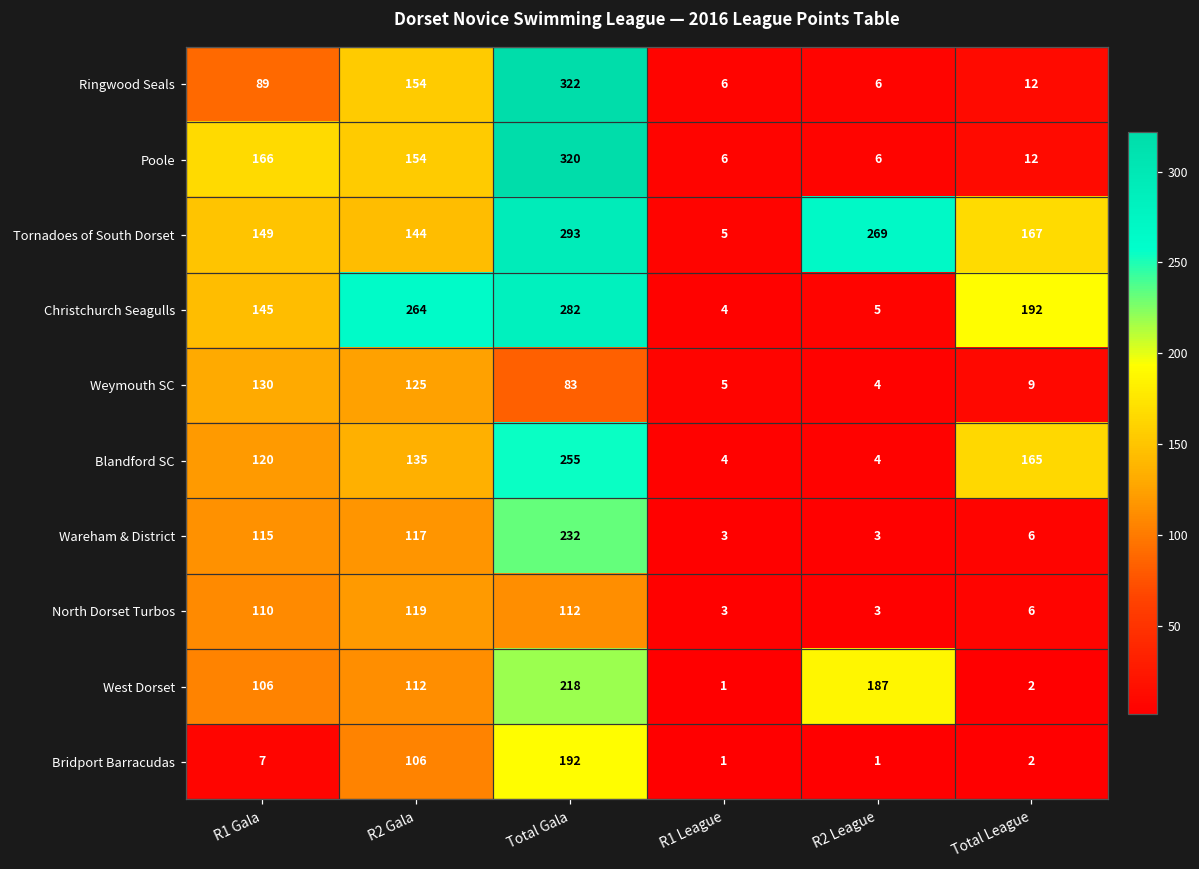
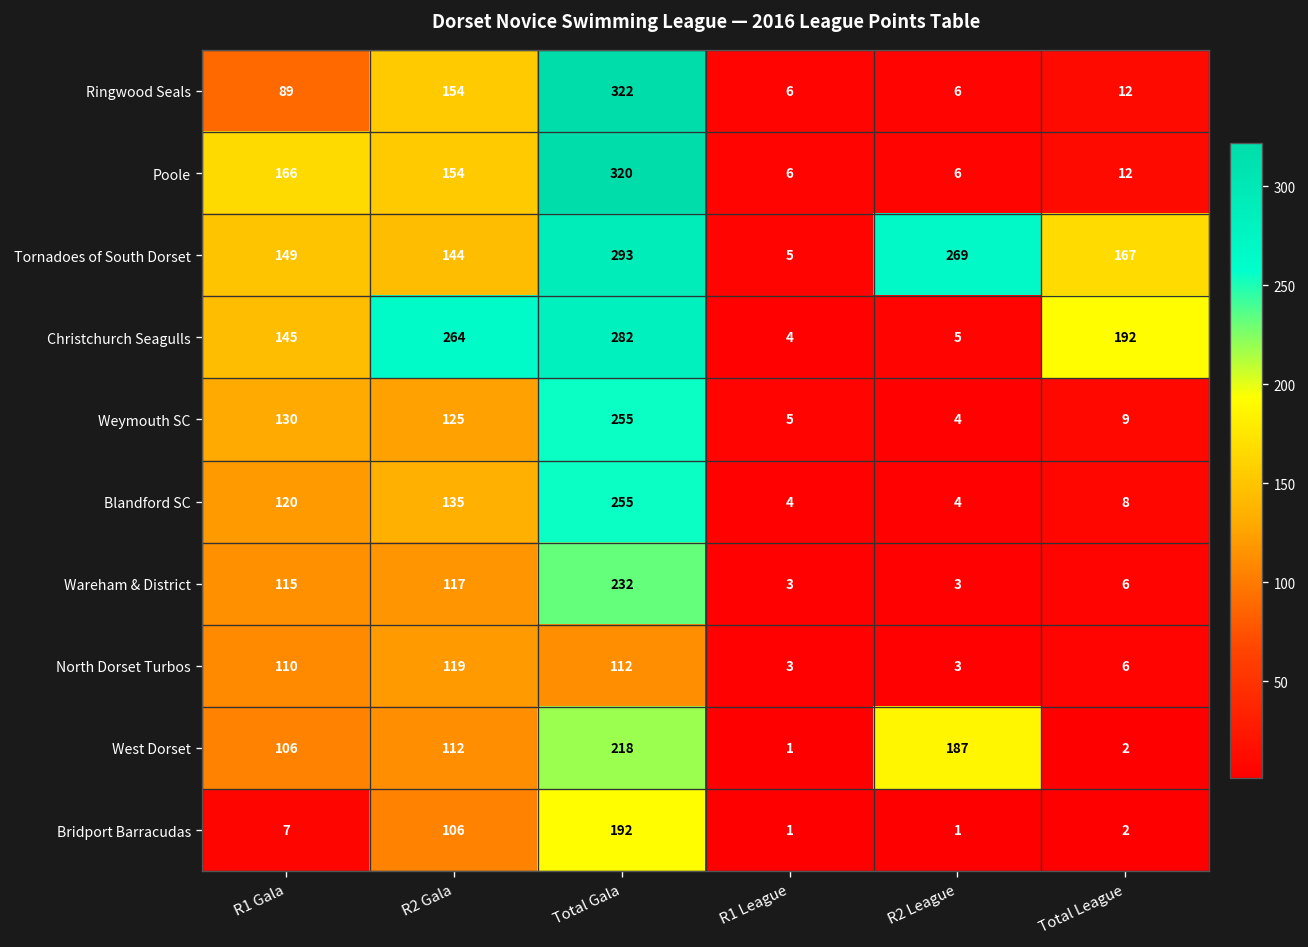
Weymouth SC, Total Gala: 83 -> 255
Blandford SC, Total League: 165 -> 8
